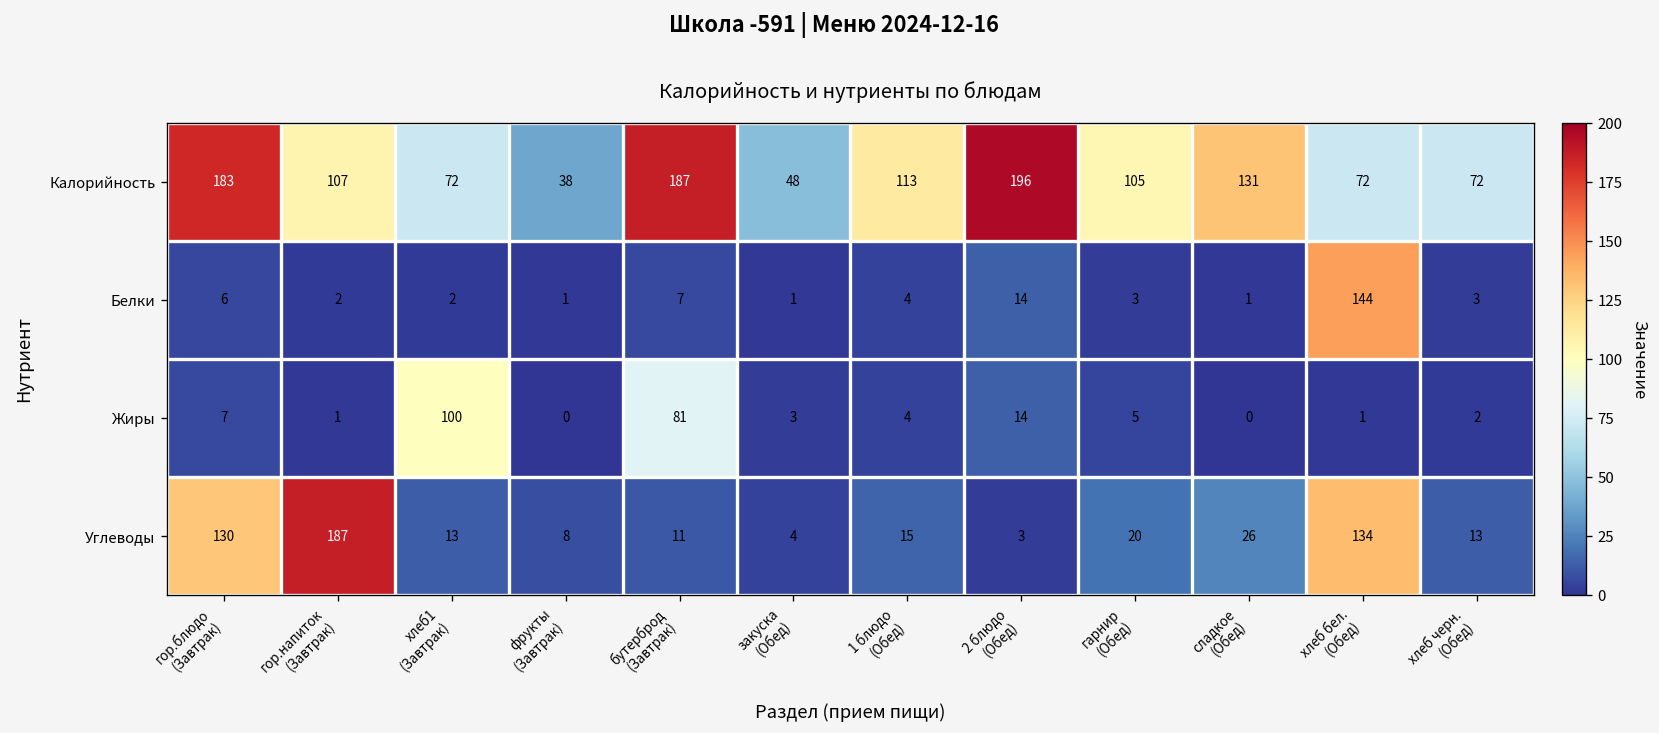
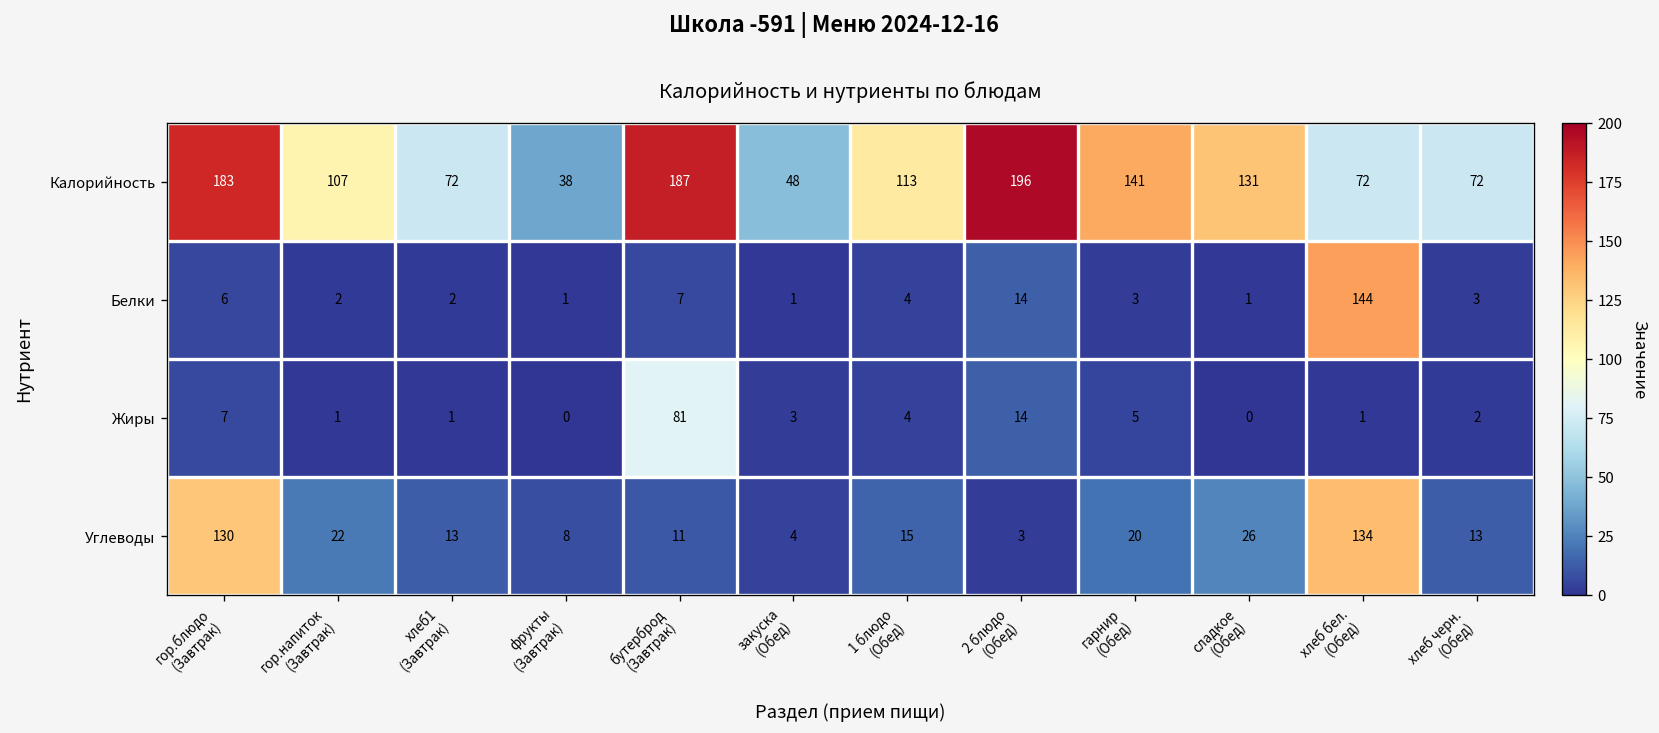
Калорийность, гарнир (Обед): 105 -> 141
Жиры, хлеб1 (Завтрак): 100 -> 1
Углеводы, гор.напиток (Завтрак): 187 -> 22
